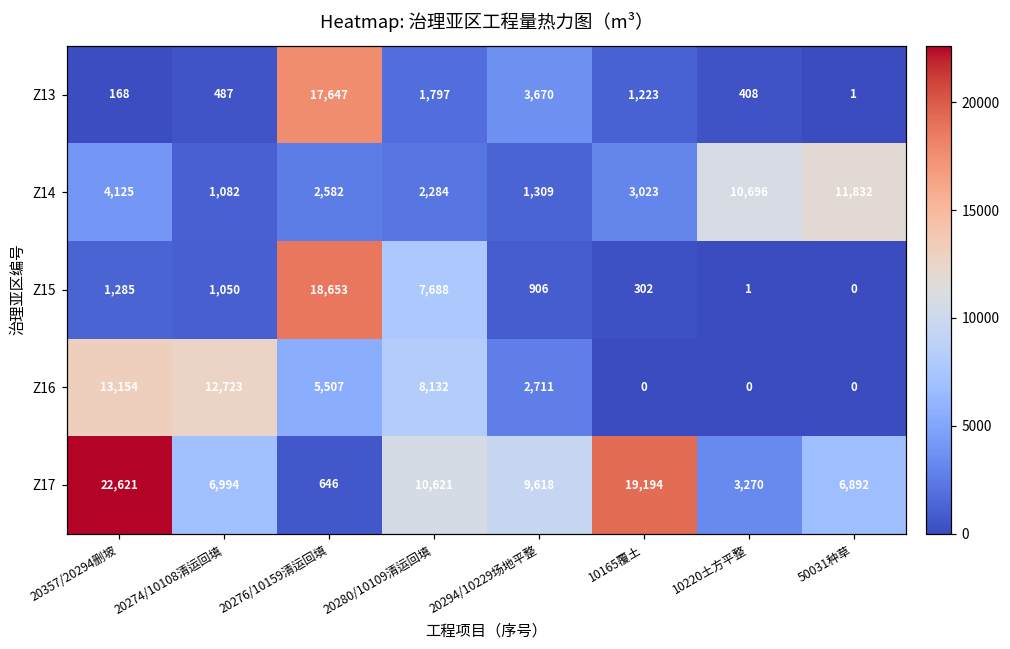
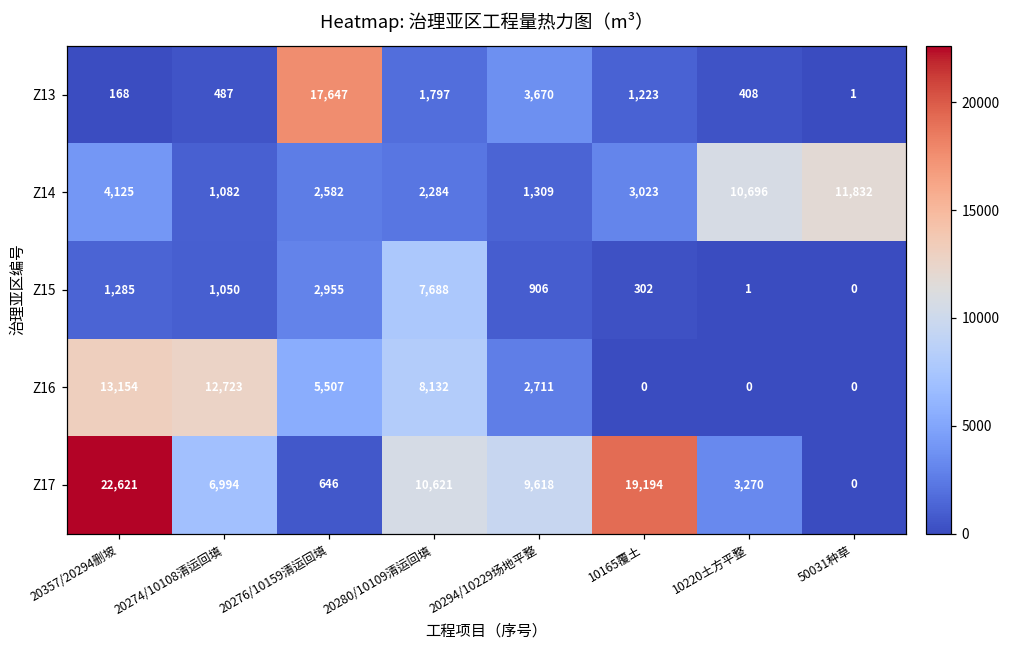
Z15, 20276/10159清运回填: 18,653 -> 2,955
Z17, 50031种草: 6,892 -> 0
